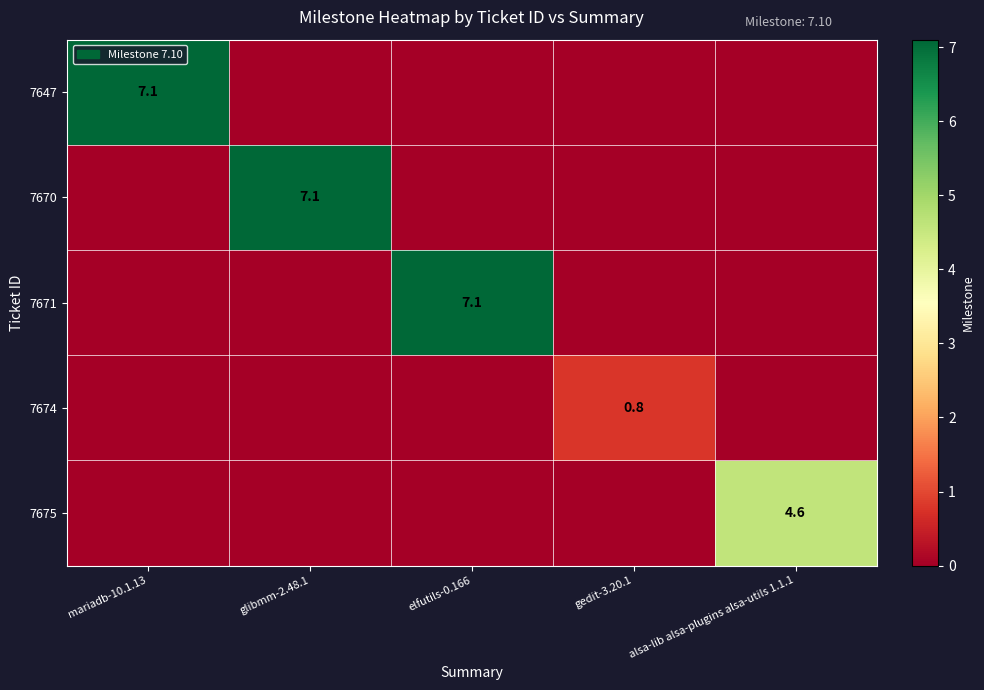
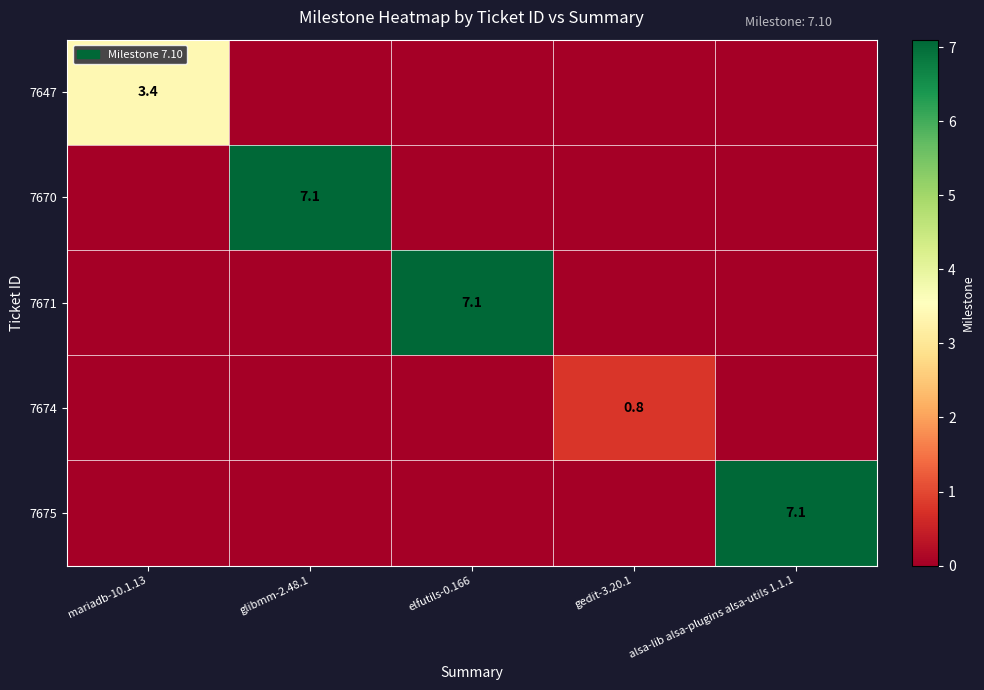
7647, mariadb-10.1.13: 7.1 -> 3.4
7675, alsa-lib alsa-plugins alsa-utils 1.1.1: 4.6 -> 7.1
